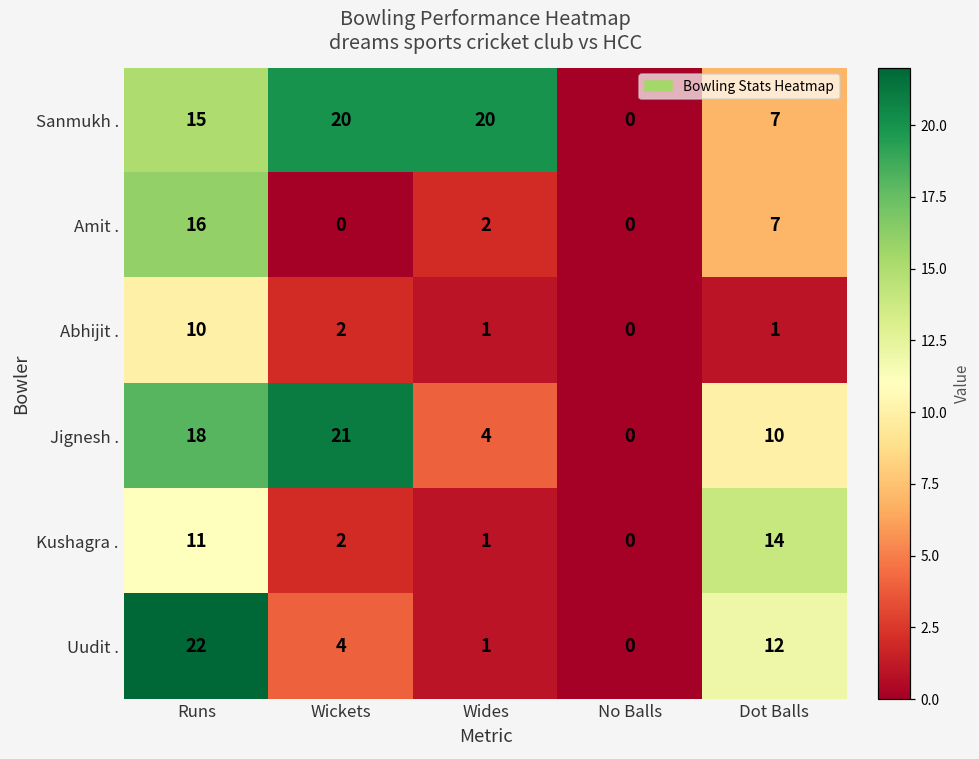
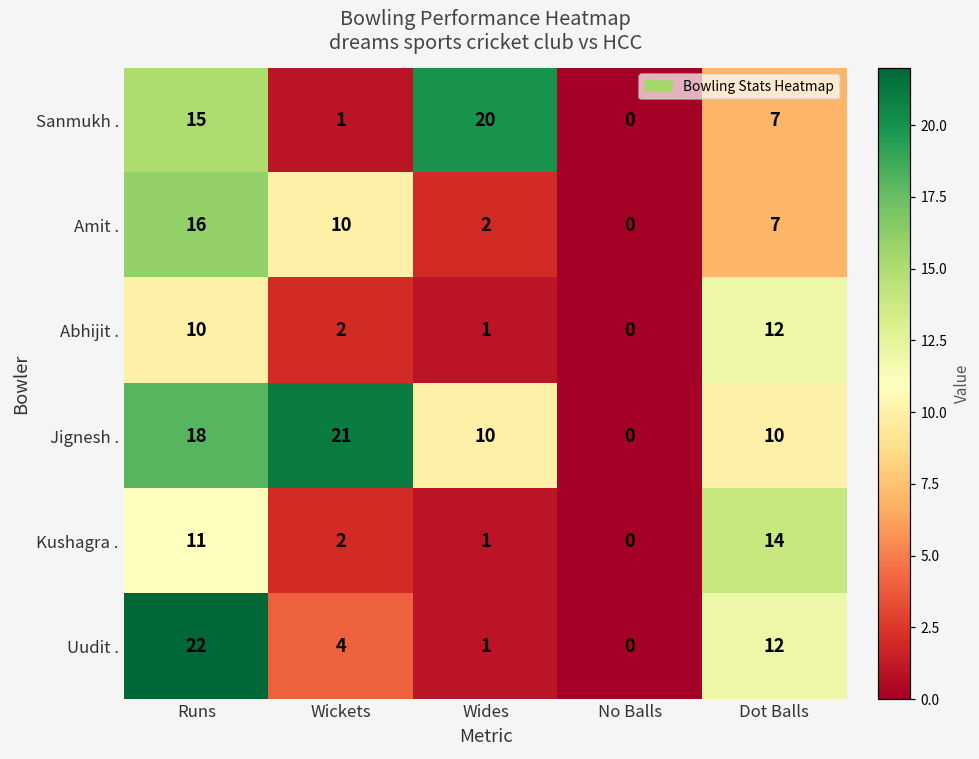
Sanmukh ., Wickets: 20 -> 1
Amit ., Wickets: 0 -> 10
Abhijit ., Dot Balls: 1 -> 12
Jignesh ., Wides: 4 -> 10
